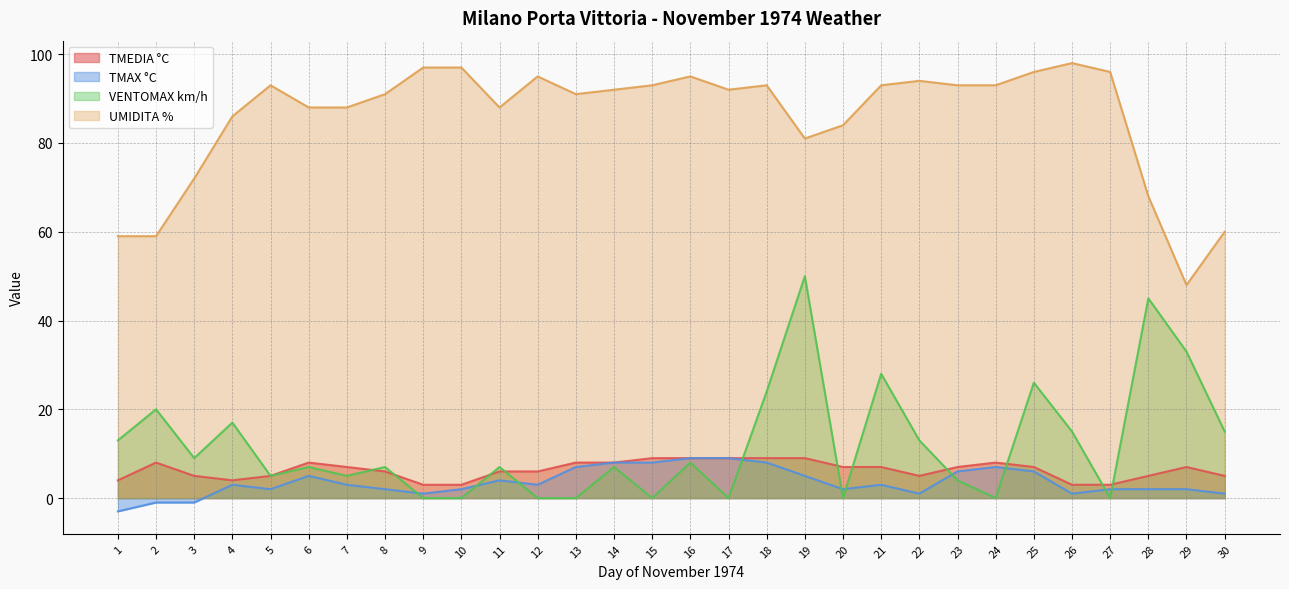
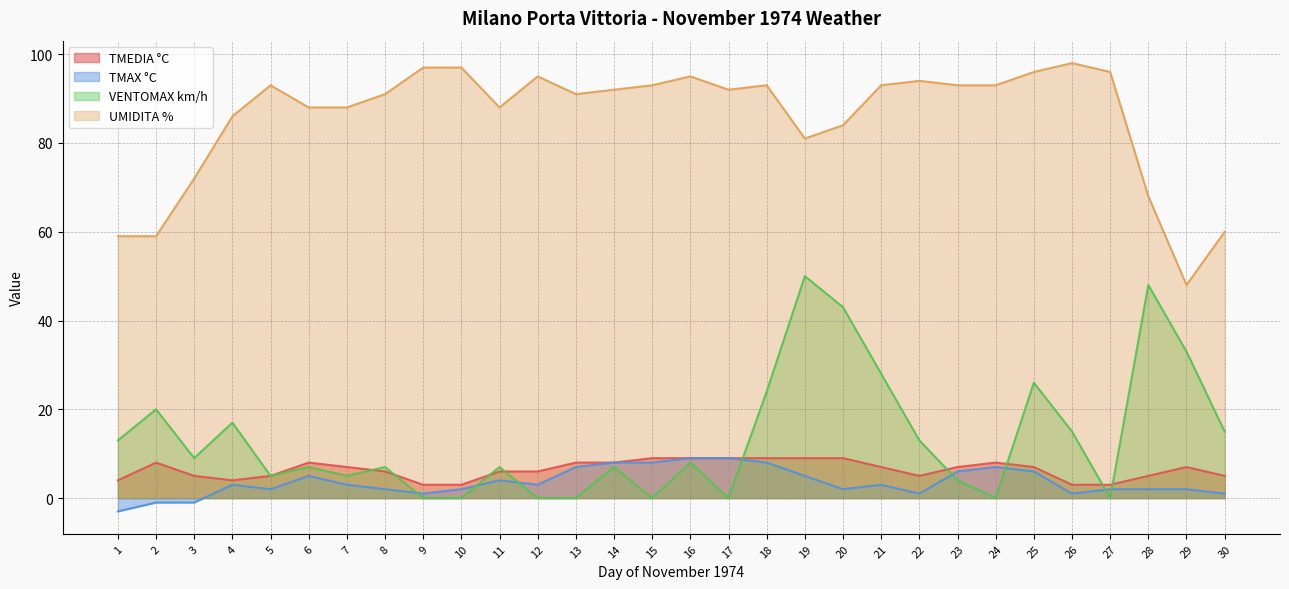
TMEDIA °C, 20: 7 -> 9
VENTOMAX km/h, 20: 0 -> 43
VENTOMAX km/h, 28: 45 -> 48
